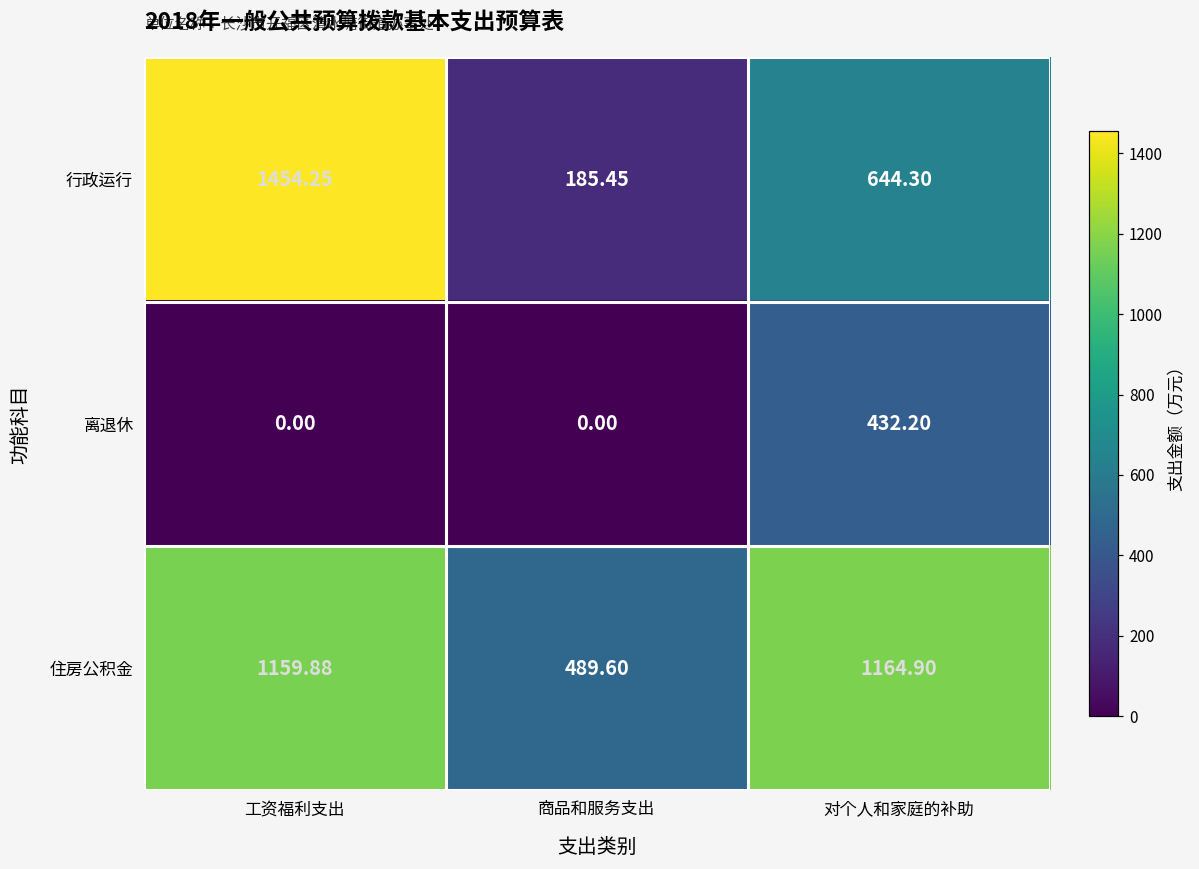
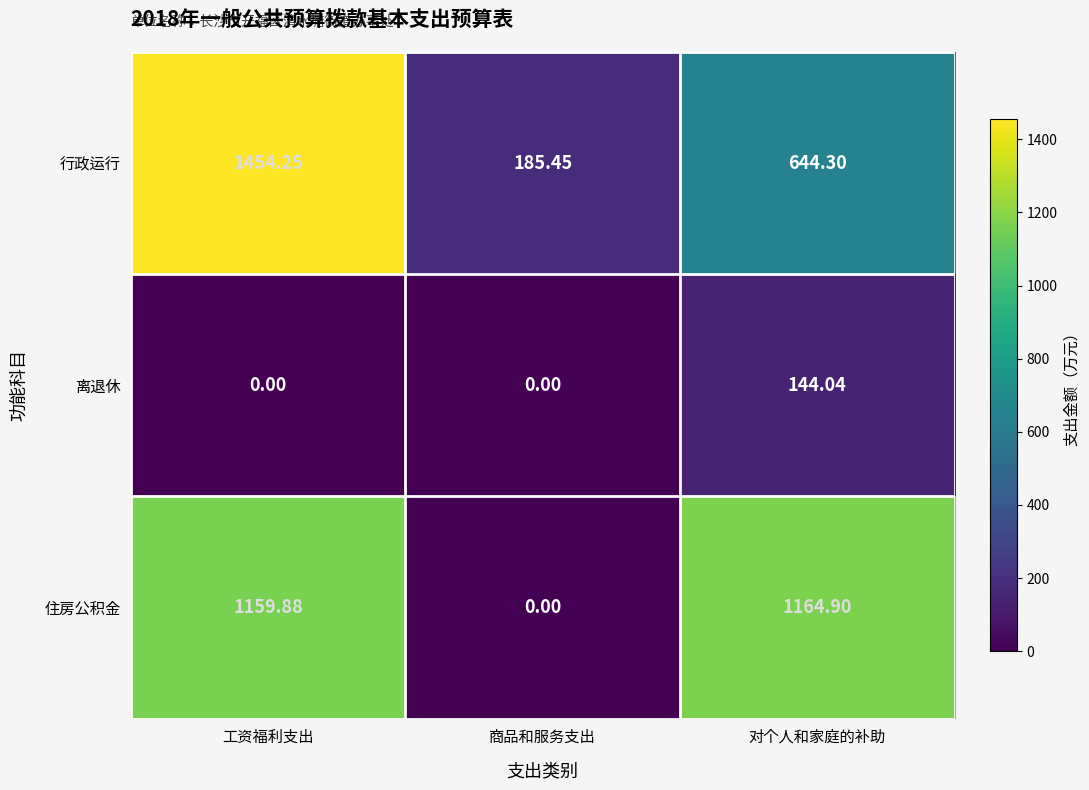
离退休, 对个人和家庭的补助: 432.20 -> 144.04
住房公积金, 商品和服务支出: 489.60 -> 0.00
